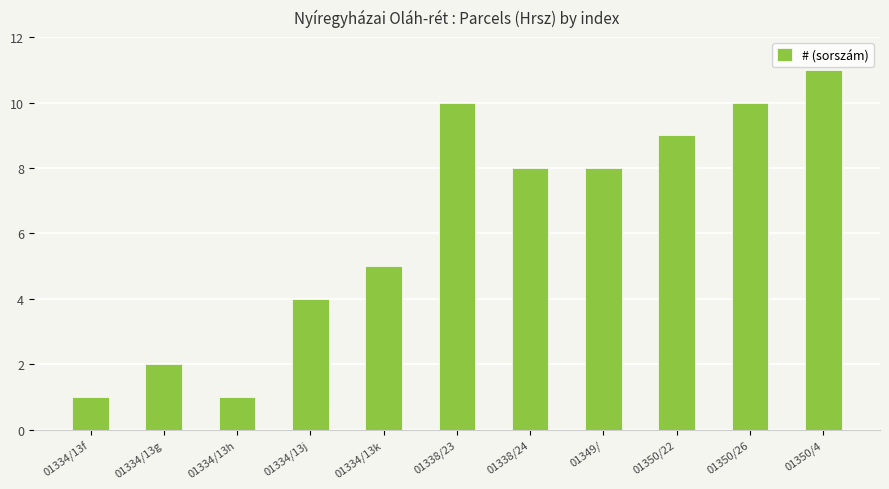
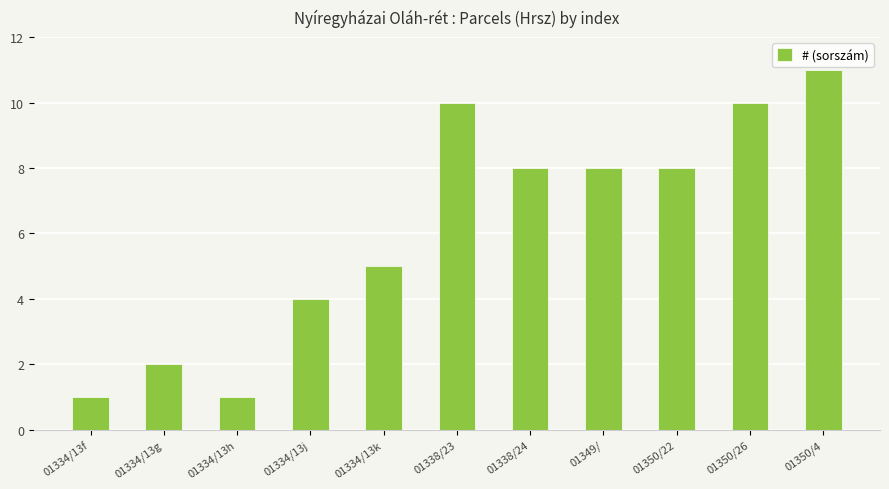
01350/22: 9 -> 8
